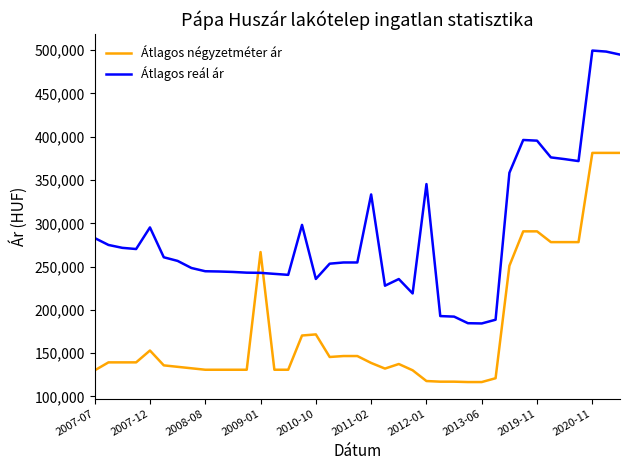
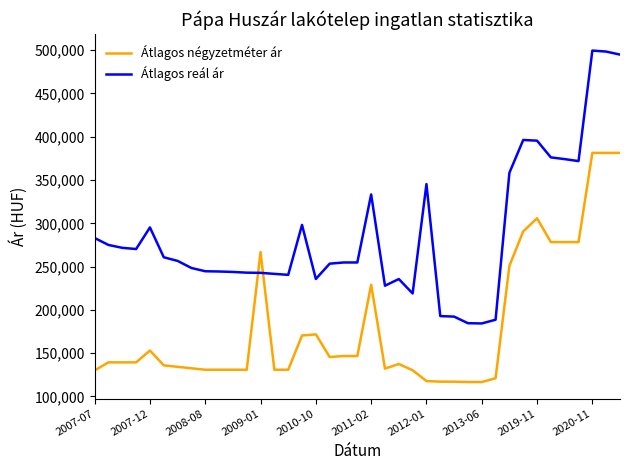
Átlagos négyzetméter ár, 2011-02: 140,000 -> 230,000
Átlagos négyzetméter ár, 2019-11: 290,000 -> 310,000
